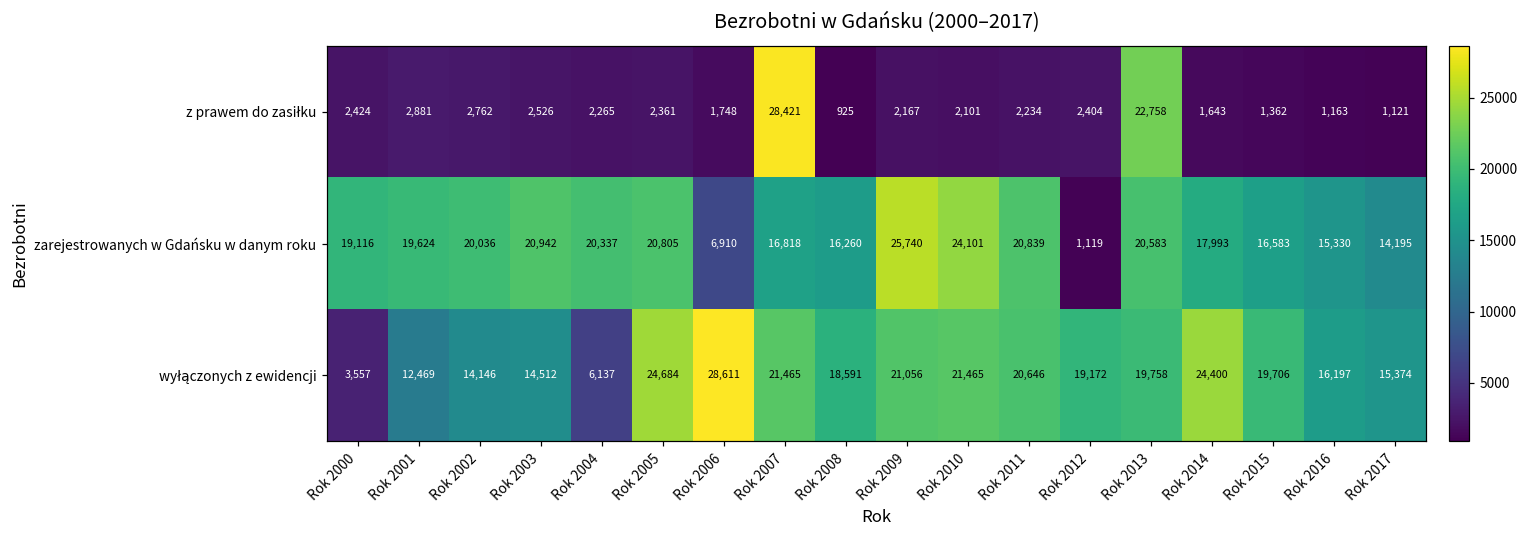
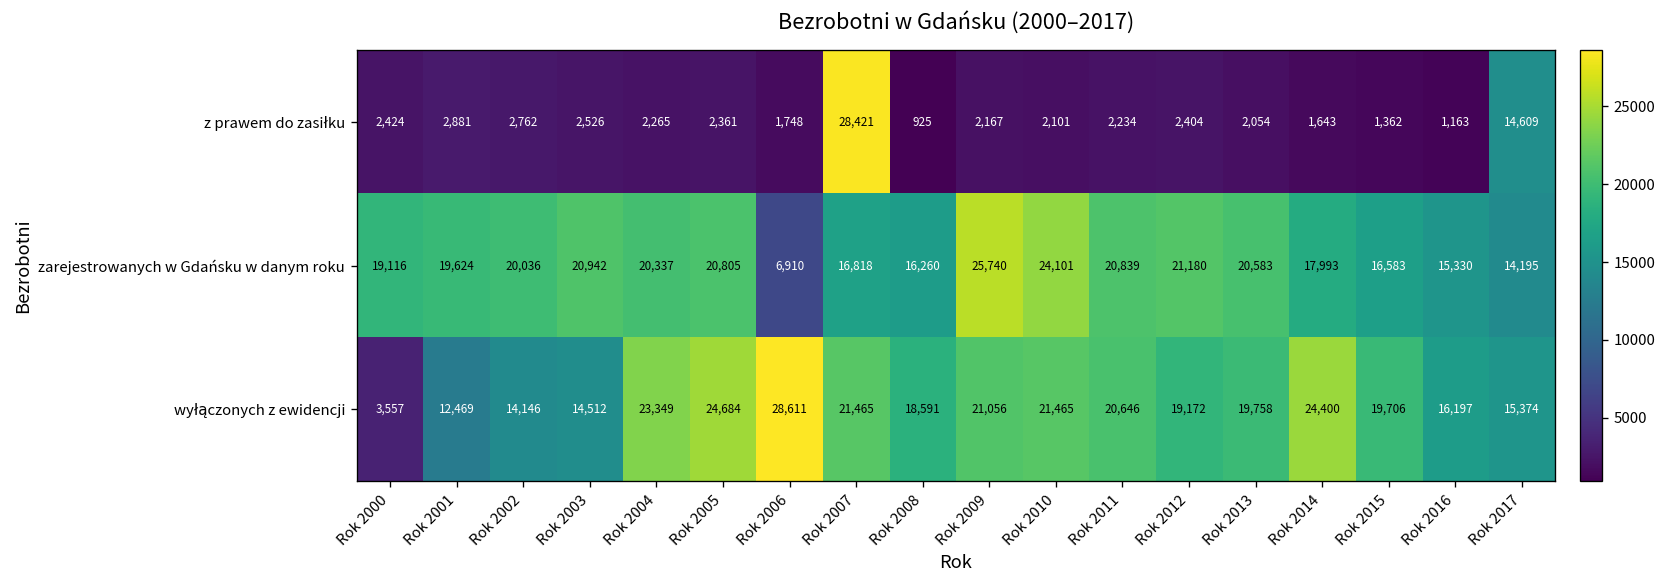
z prawem do zasiłku, Rok 2013: 22,758 -> 2,054
z prawem do zasiłku, Rok 2017: 1,121 -> 14,609
zarejestrowanych w Gdańsku w danym roku, Rok 2012: 1,119 -> 21,180
wyłączonych z ewidencji, Rok 2004: 6,137 -> 23,349
